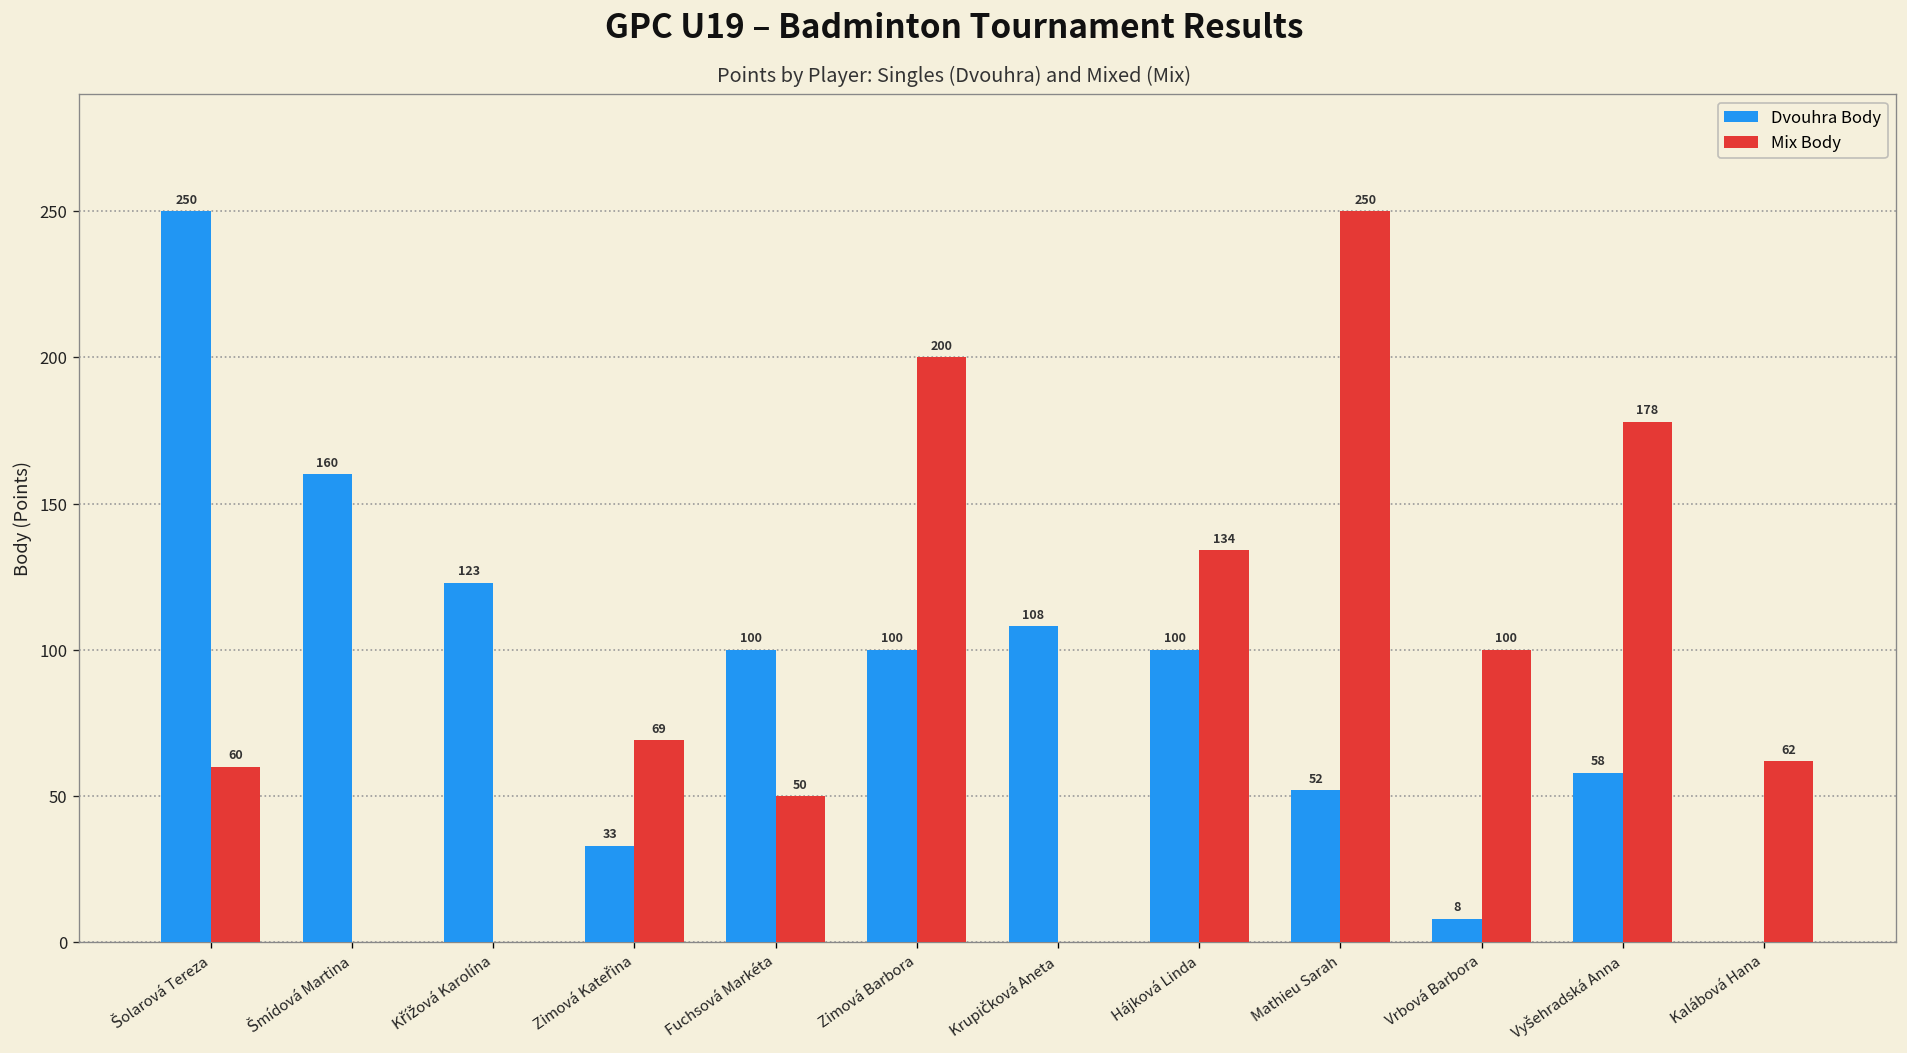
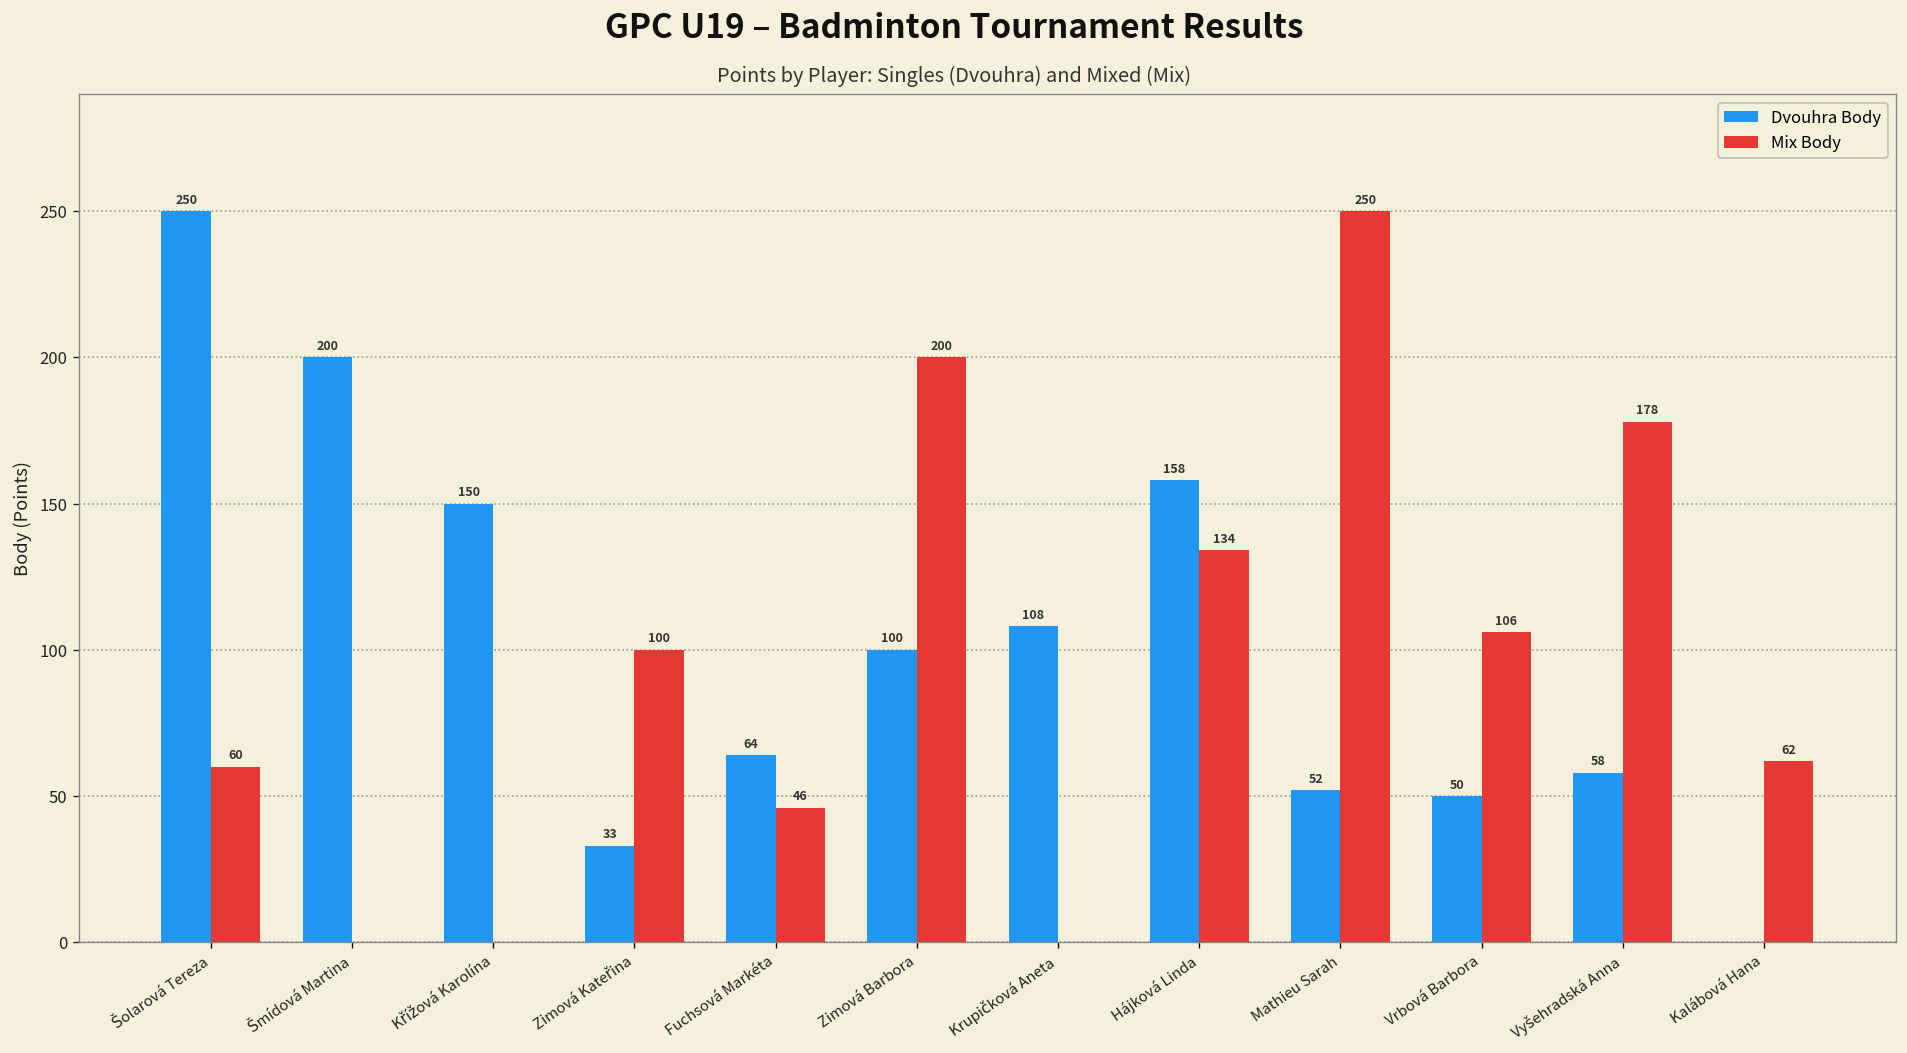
Dvouhra Body, Šmídová Martina: 160 -> 200
Dvouhra Body, Křížová Karolína: 123 -> 150
Mix Body, Zimová Kateřina: 69 -> 100
Dvouhra Body, Fuchsová Markéta: 100 -> 64
Mix Body, Fuchsová Markéta: 50 -> 46
Dvouhra Body, Hájková Linda: 100 -> 158
Dvouhra Body, Vrbová Barbora: 8 -> 50
Mix Body, Vrbová Barbora: 100 -> 106
